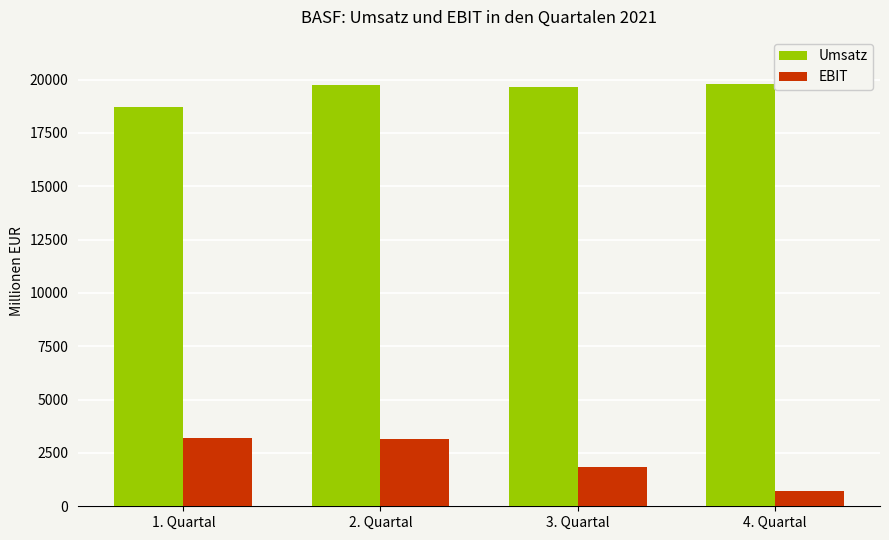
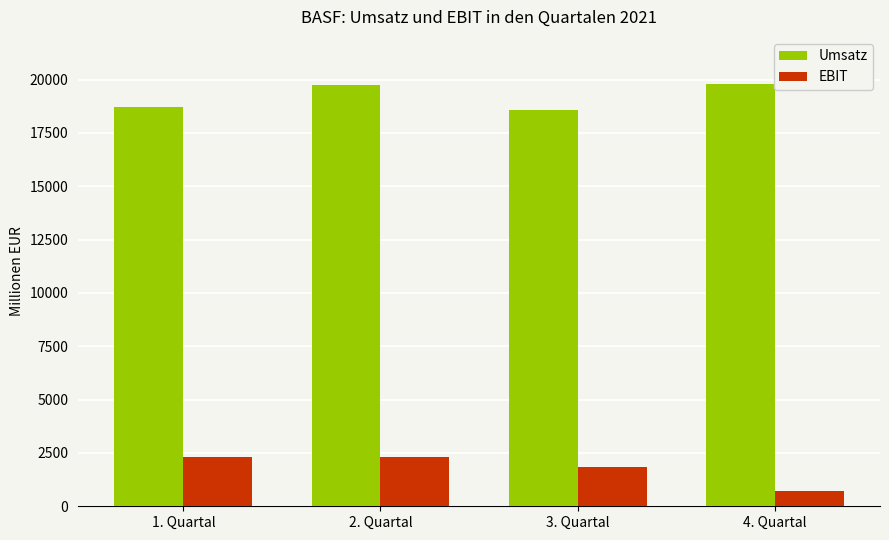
EBIT, 1. Quartal: 3200 -> 2300
EBIT, 2. Quartal: 3200 -> 2300
Umsatz, 3. Quartal: 19700 -> 18600
